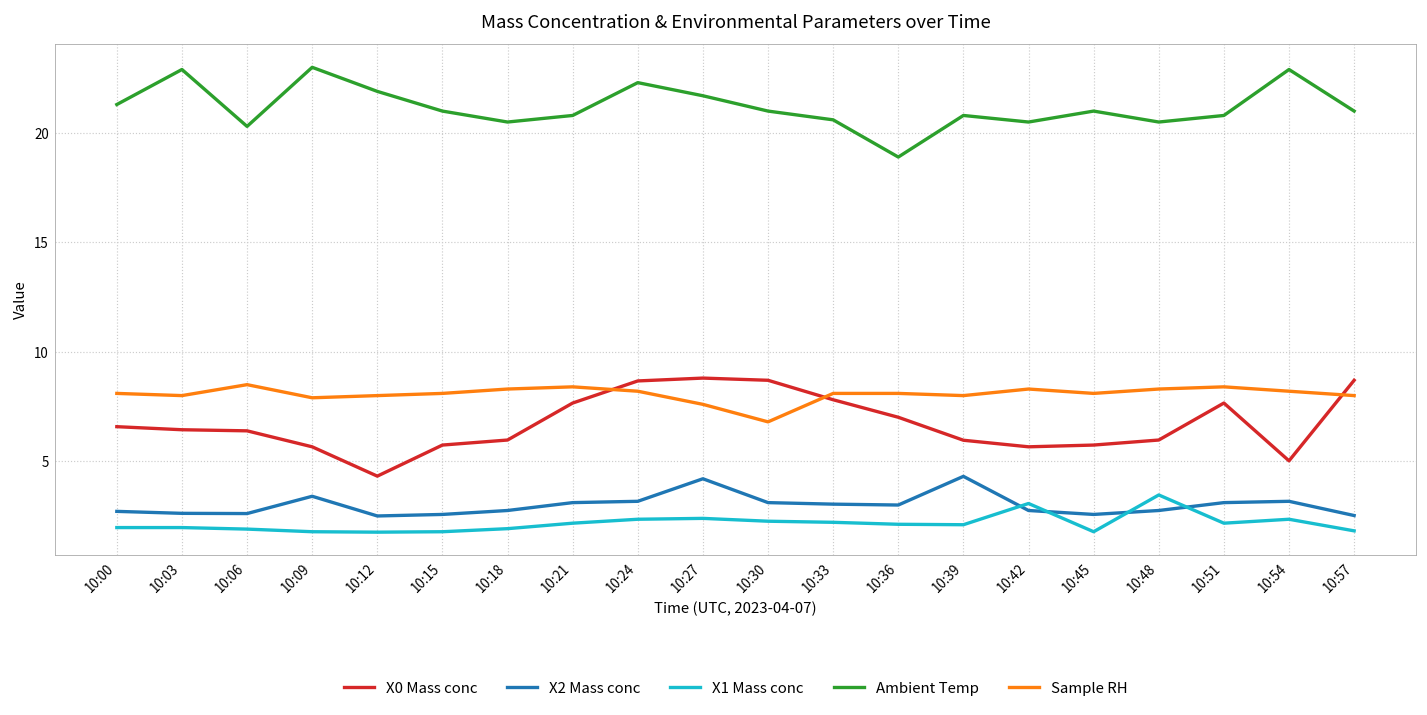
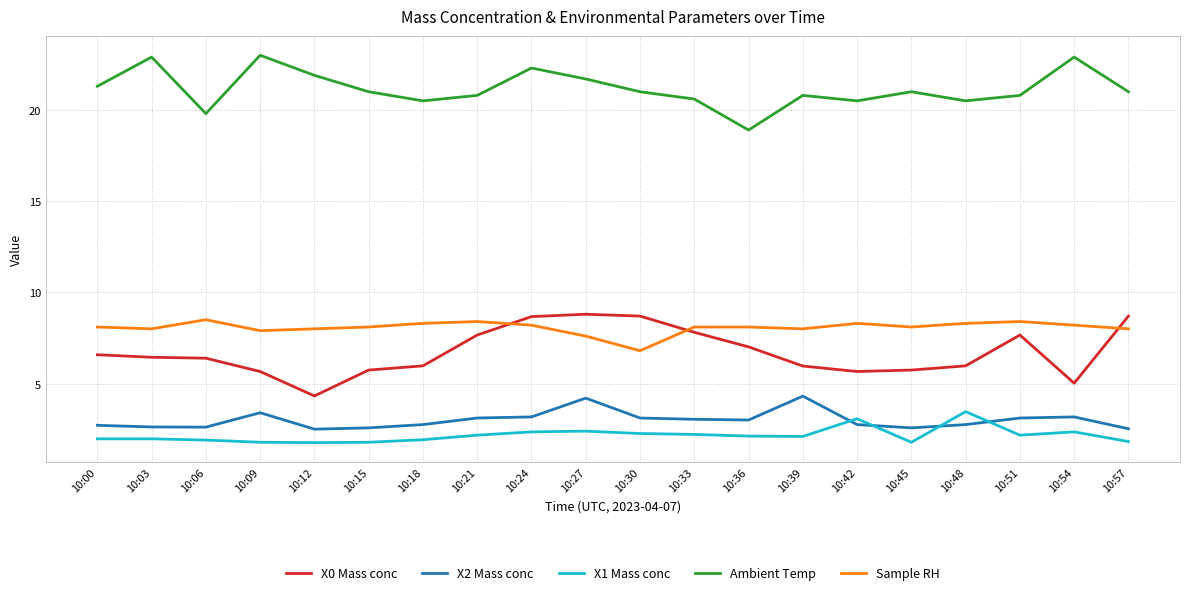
Ambient Temp, 10:06: 20.3 -> 19.8
